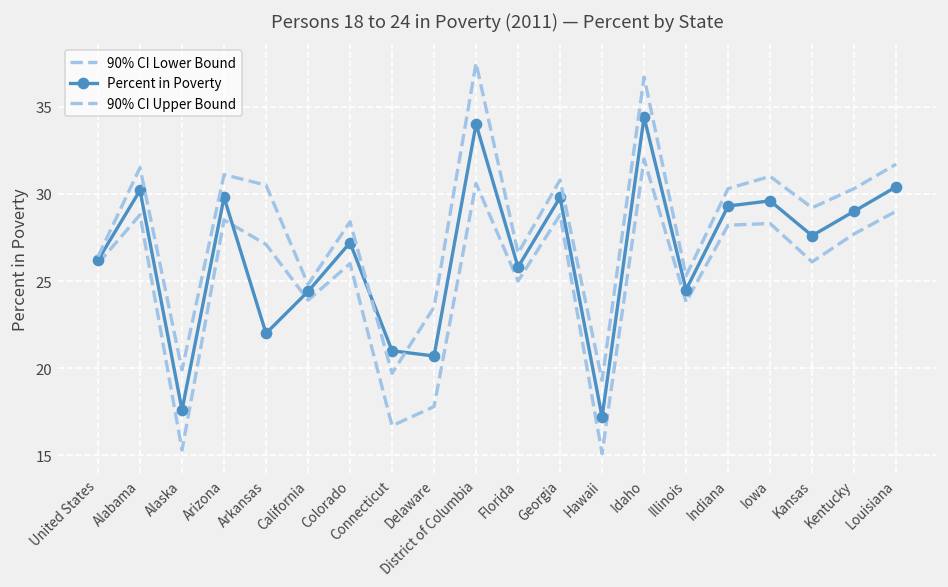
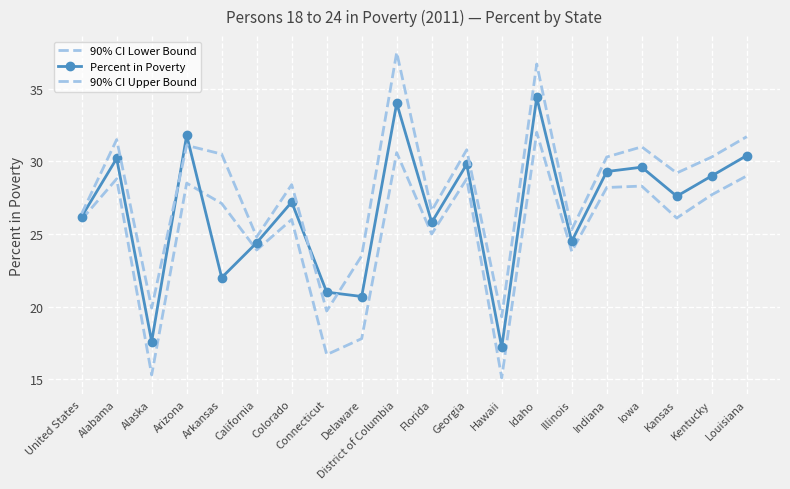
Percent in Poverty, Arizona: 29.8 -> 31.8
